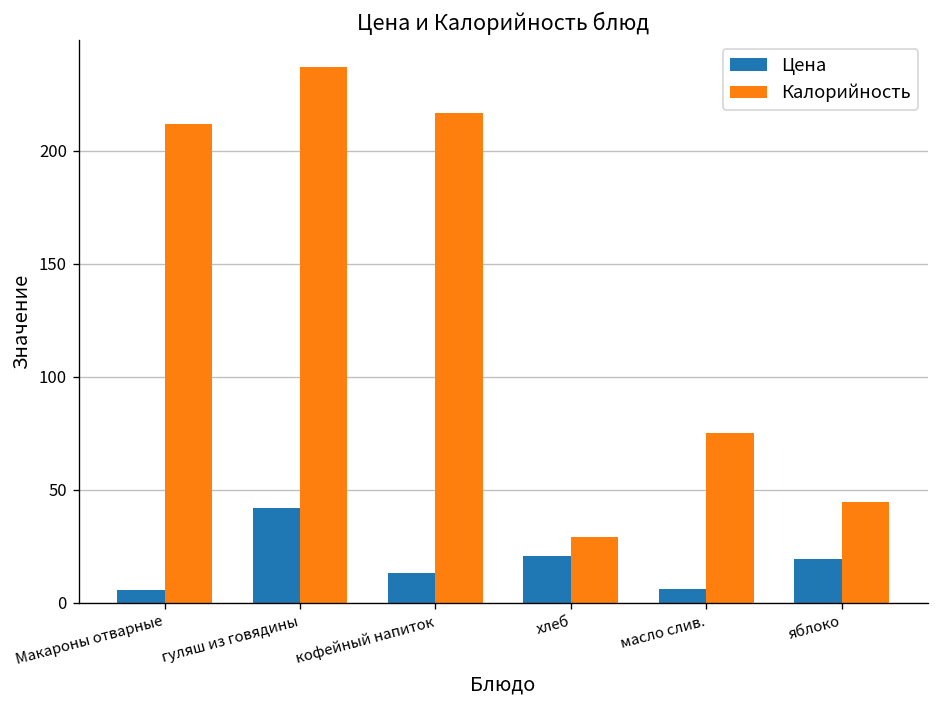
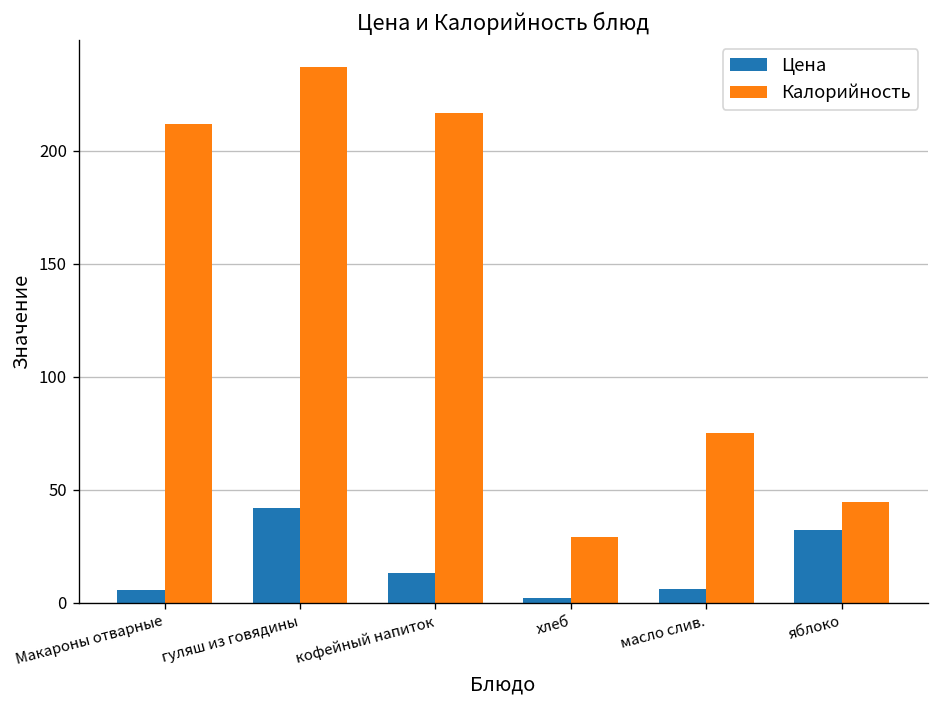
Цена, хлеб: 21 -> 2
Цена, яблоко: 19 -> 32
